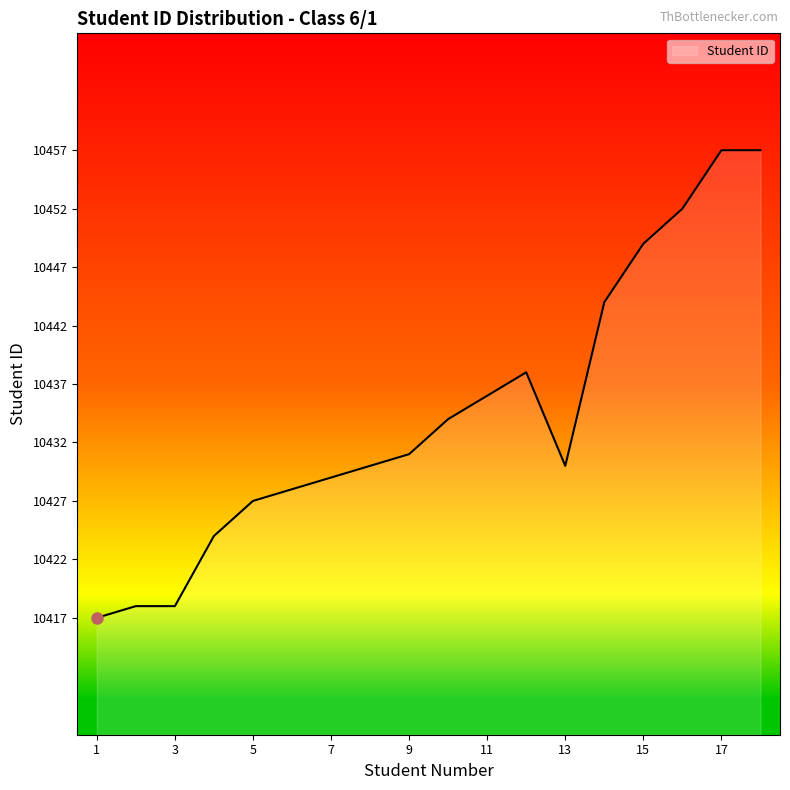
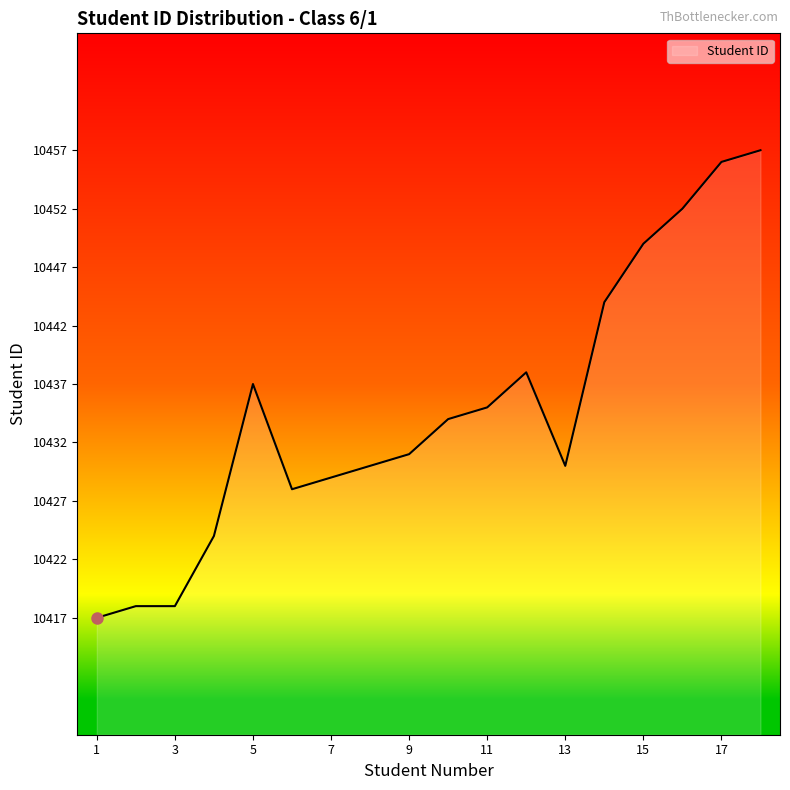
Student ID, 5: 10427 -> 10437
Student ID, 11: 10436 -> 10435
Student ID, 17: 10457 -> 10456
